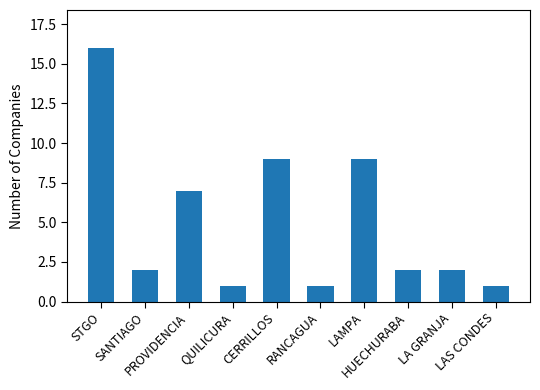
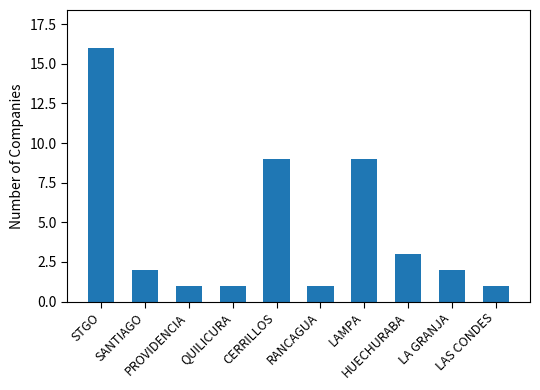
PROVIDENCIA: 7 -> 1
HUECHURABA: 2 -> 3
